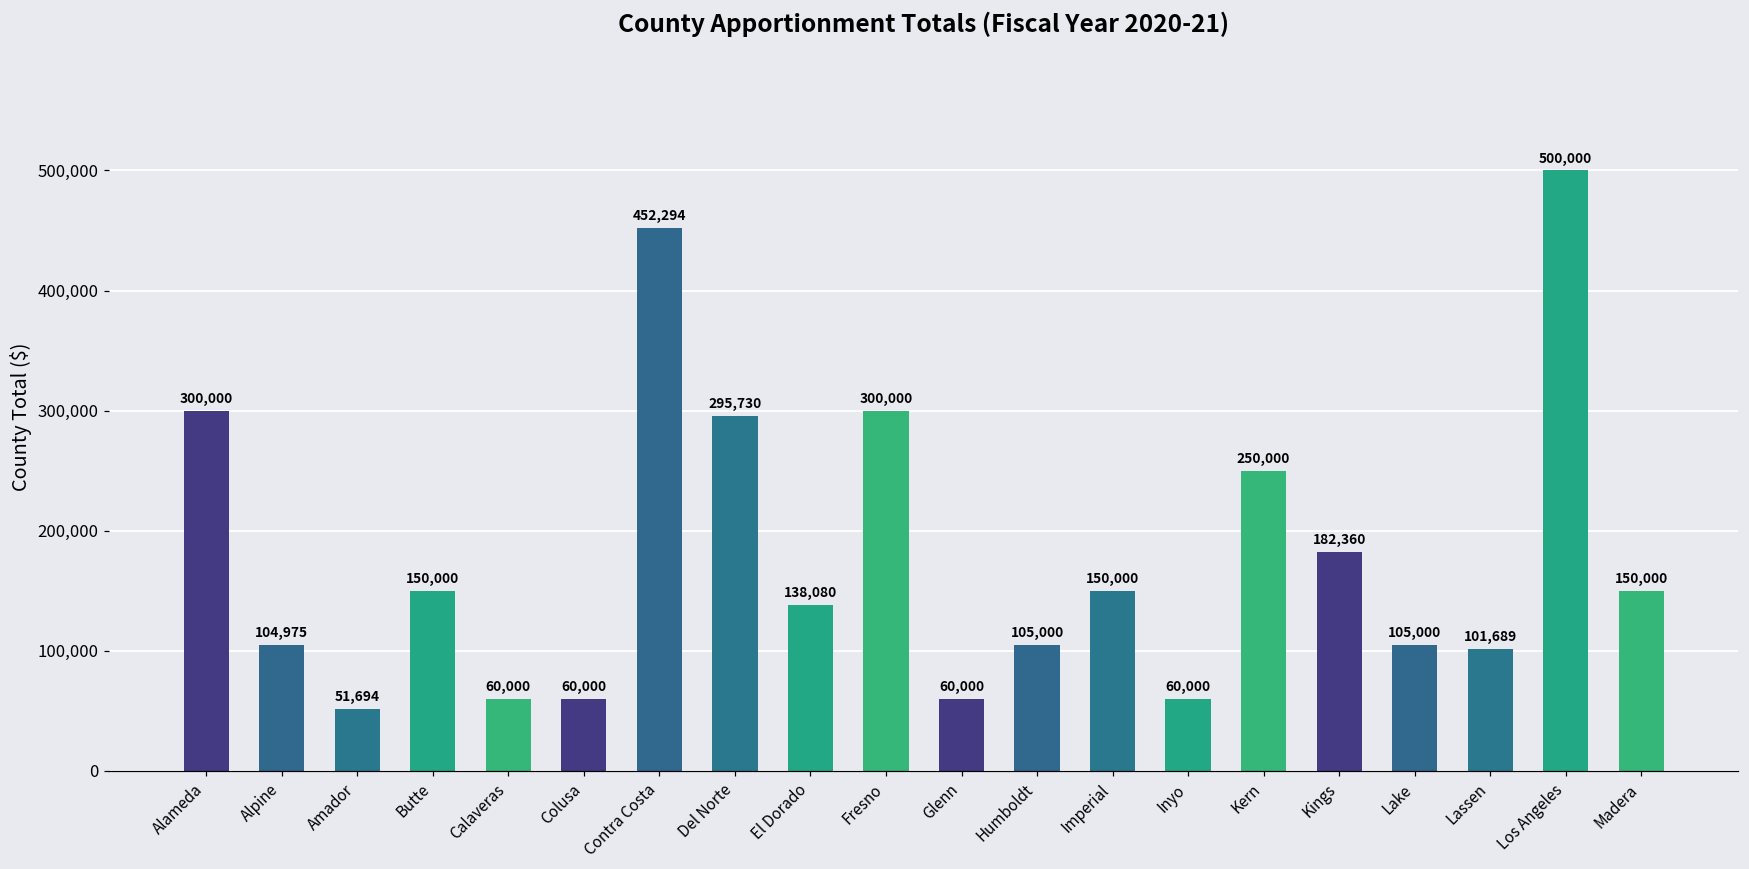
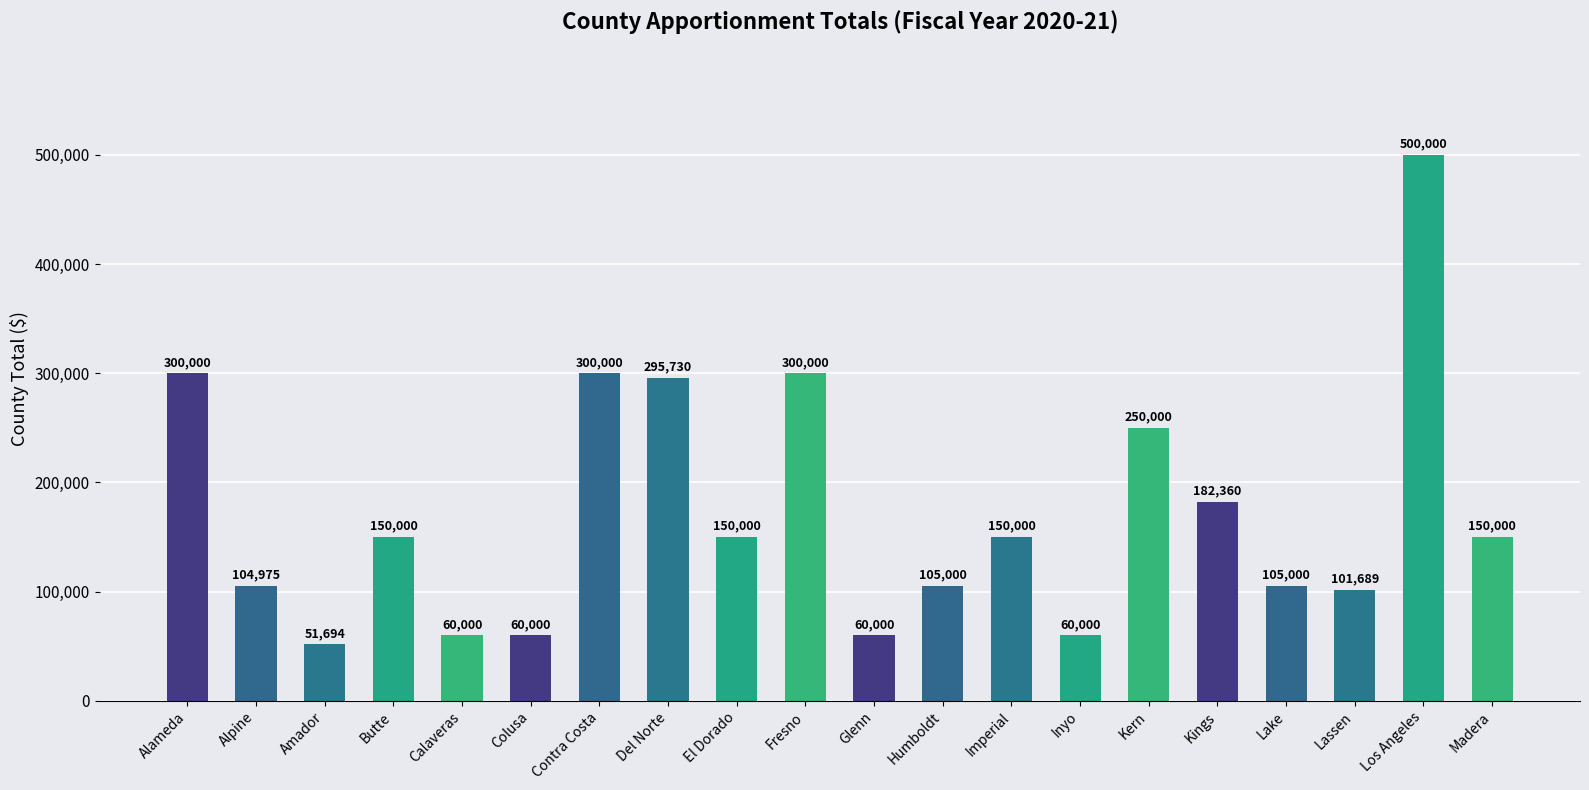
Contra Costa: 452,294 -> 300,000
El Dorado: 138,080 -> 150,000
